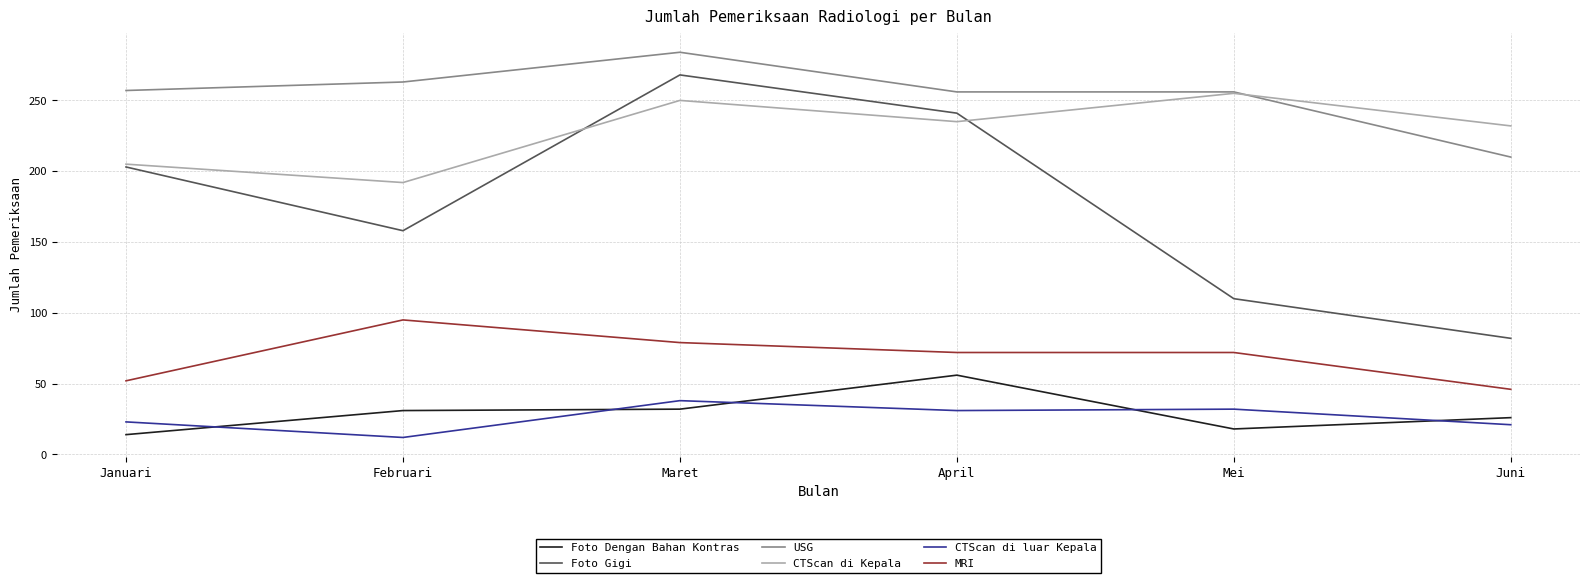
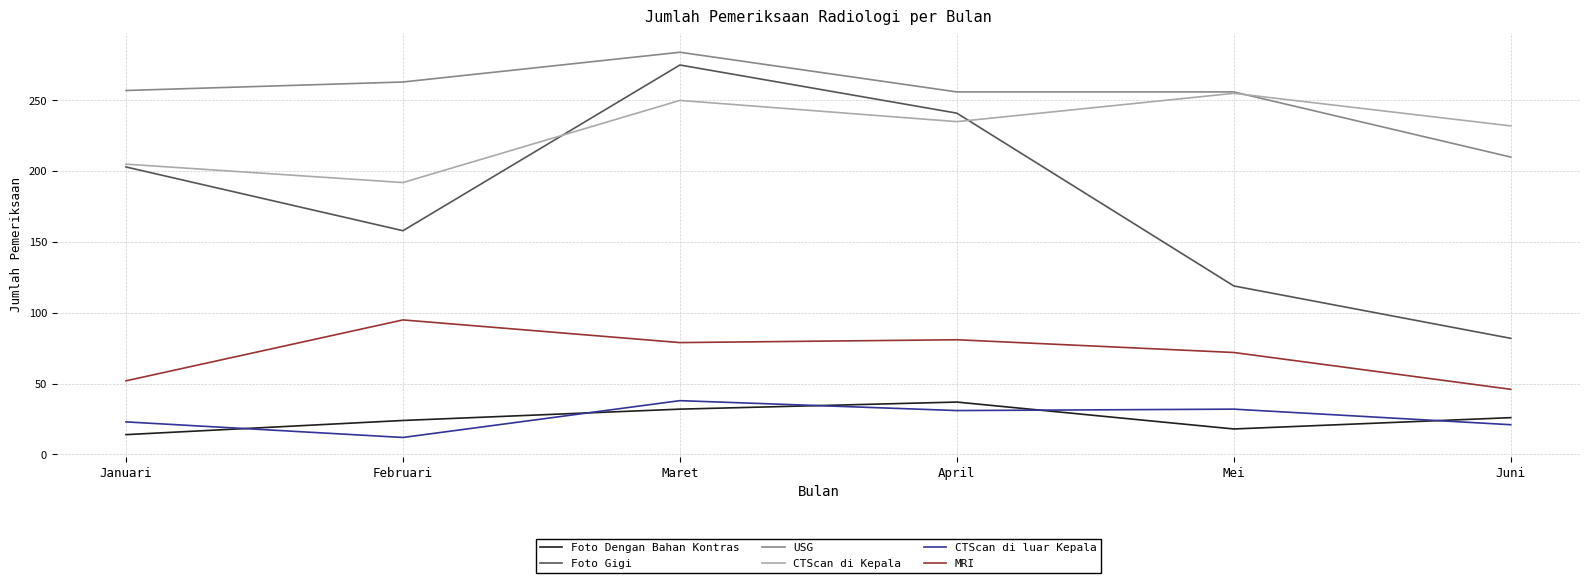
Foto Dengan Bahan Kontras, Februari: 31 -> 24
Foto Gigi, Maret: 268 -> 275
Foto Dengan Bahan Kontras, April: 56 -> 37
MRI, April: 72 -> 81
Foto Gigi, Mei: 110 -> 119
